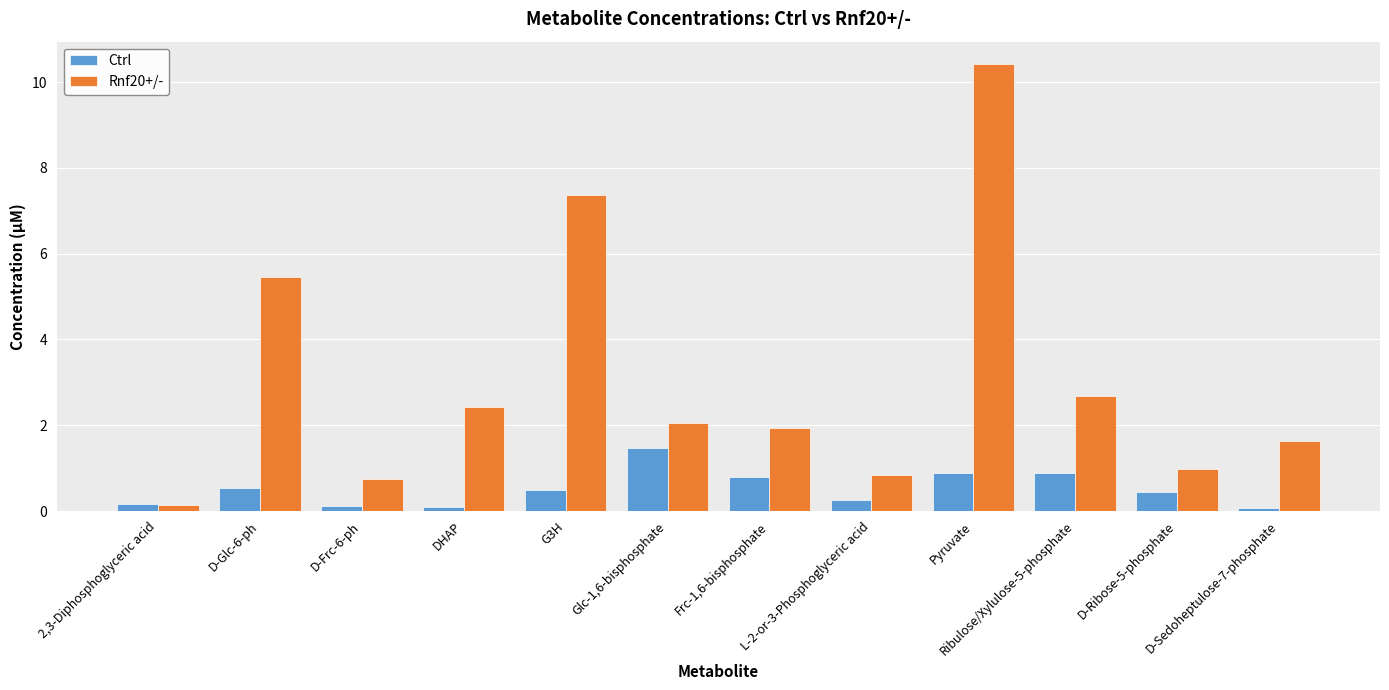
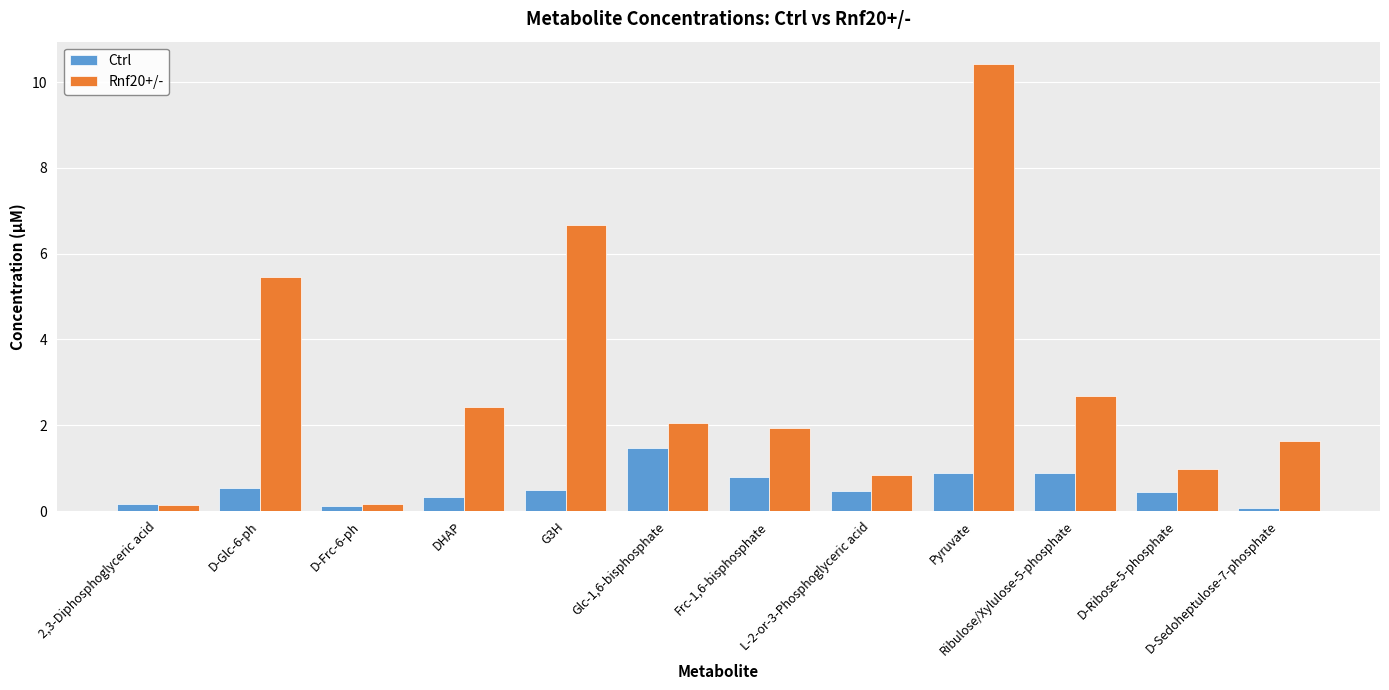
Rnf20+/-, D-Frc-6-ph: 0.7 -> 0.2
Ctrl, DHAP: 0.1 -> 0.3
Rnf20+/-, G3H: 7.4 -> 6.7
Ctrl, L-2-or-3-Phosphoglyceric acid: 0.3 -> 0.5
